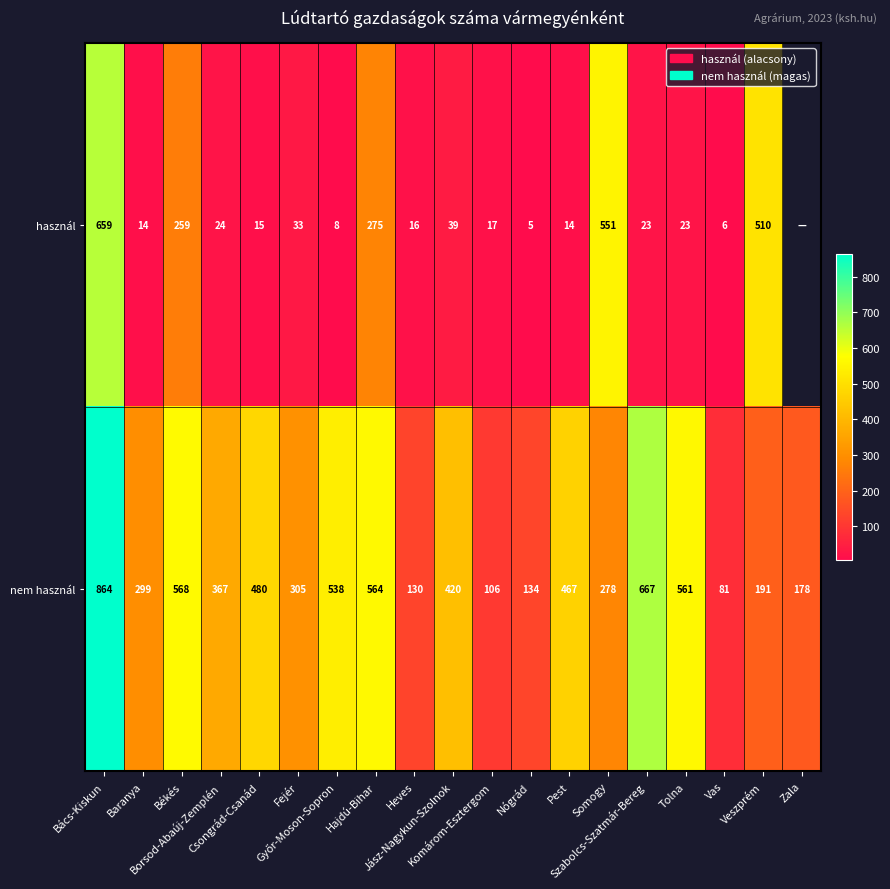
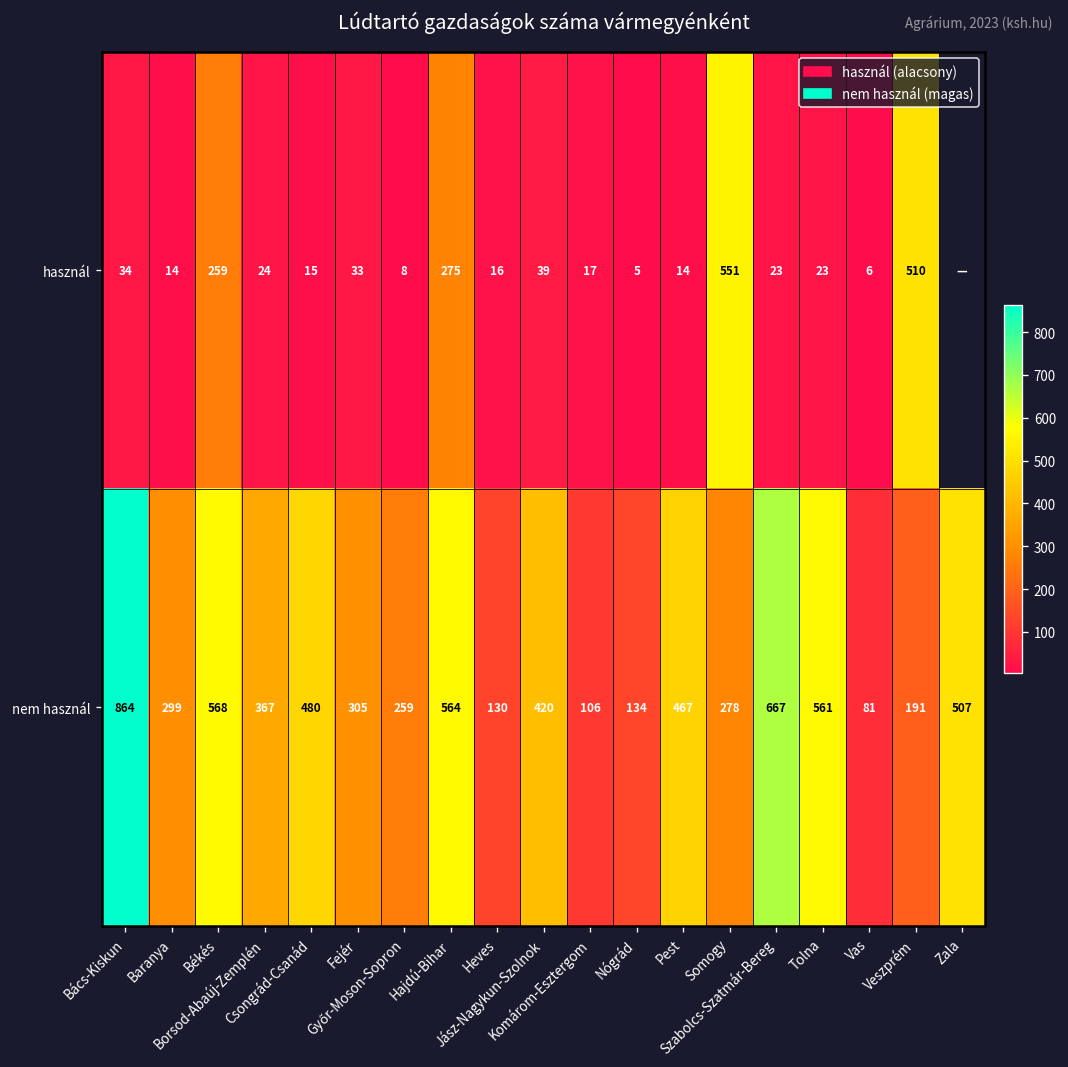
használ, Bács-Kiskun: 659 -> 34
nem használ, Győr-Moson-Sopron: 538 -> 259
nem használ, Zala: 178 -> 507
